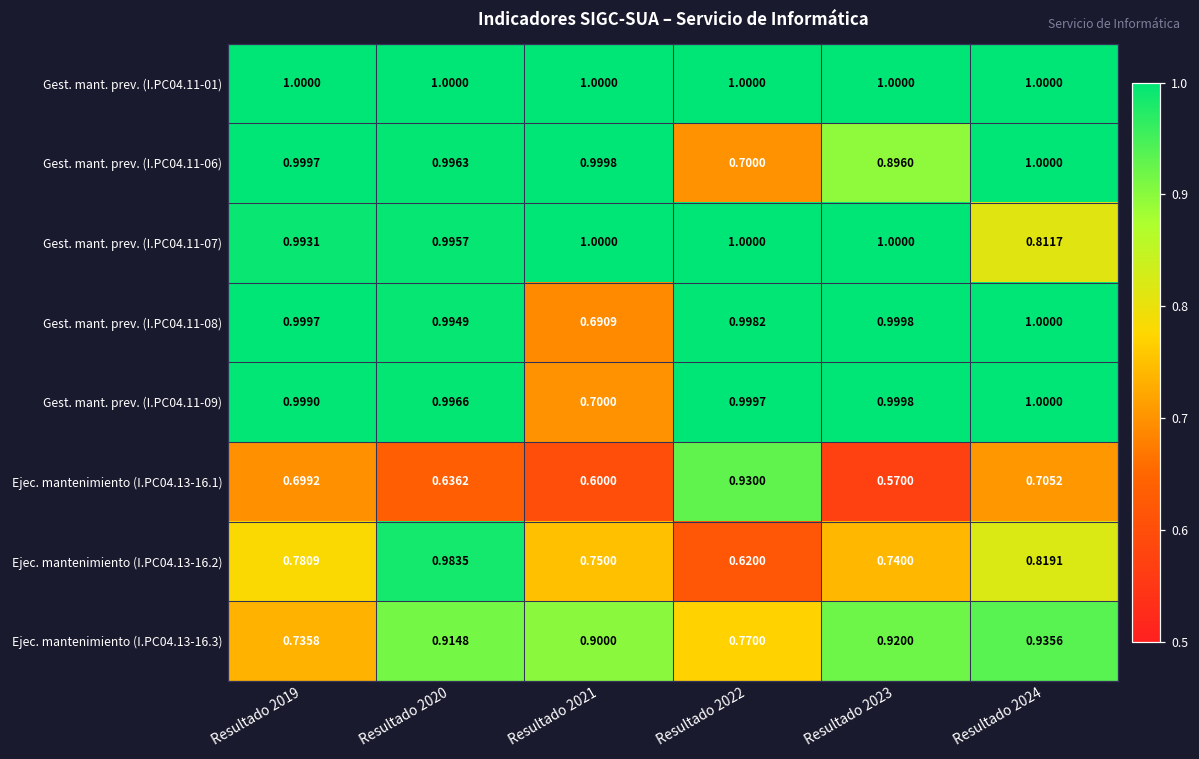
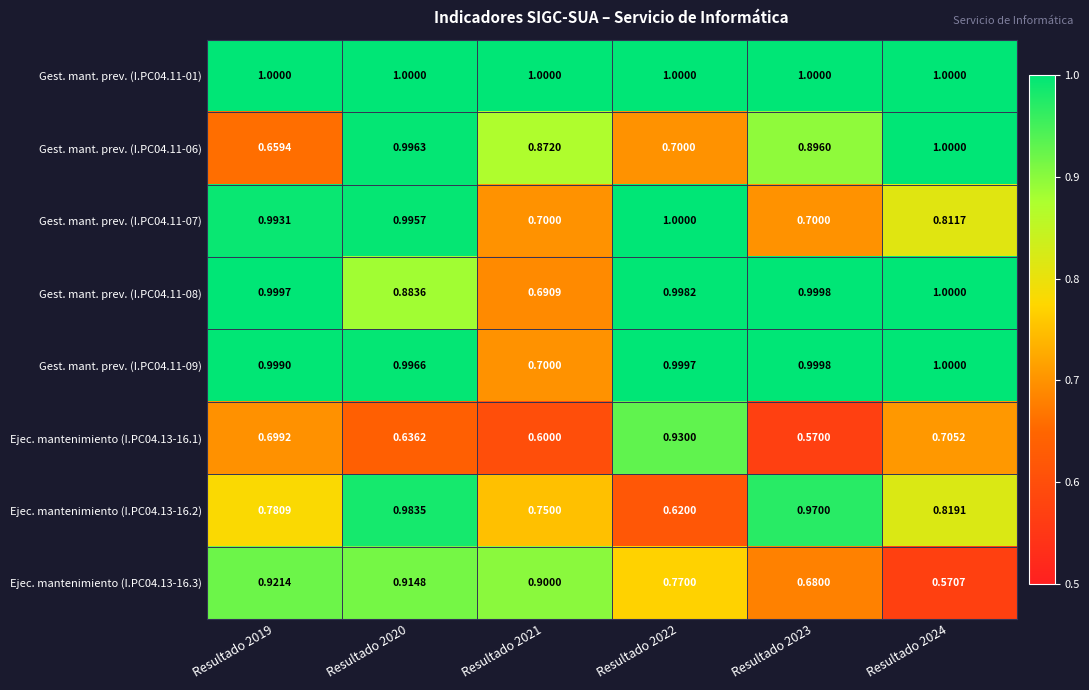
Gest. mant. prev. (I.PC04.11-06), Resultado 2019: 0.9997 -> 0.6594
Gest. mant. prev. (I.PC04.11-06), Resultado 2021: 0.9998 -> 0.8720
Gest. mant. prev. (I.PC04.11-07), Resultado 2021: 1.0000 -> 0.7000
Gest. mant. prev. (I.PC04.11-07), Resultado 2023: 1.0000 -> 0.7000
Gest. mant. prev. (I.PC04.11-08), Resultado 2020: 0.9949 -> 0.8836
Ejec. mantenimiento (I.PC04.13-16.2), Resultado 2023: 0.7400 -> 0.9700
Ejec. mantenimiento (I.PC04.13-16.3), Resultado 2019: 0.7358 -> 0.9214
Ejec. mantenimiento (I.PC04.13-16.3), Resultado 2023: 0.9200 -> 0.6800
Ejec. mantenimiento (I.PC04.13-16.3), Resultado 2024: 0.9356 -> 0.5707
